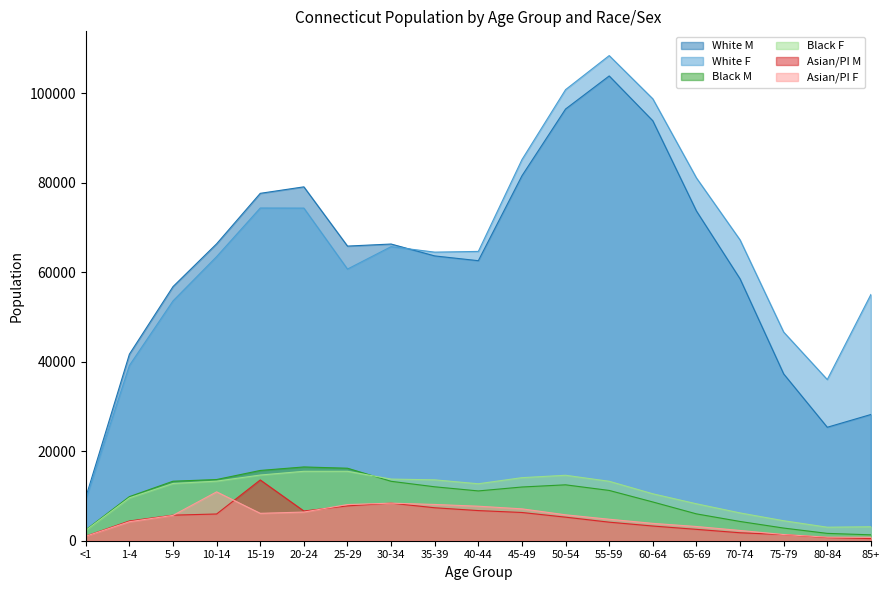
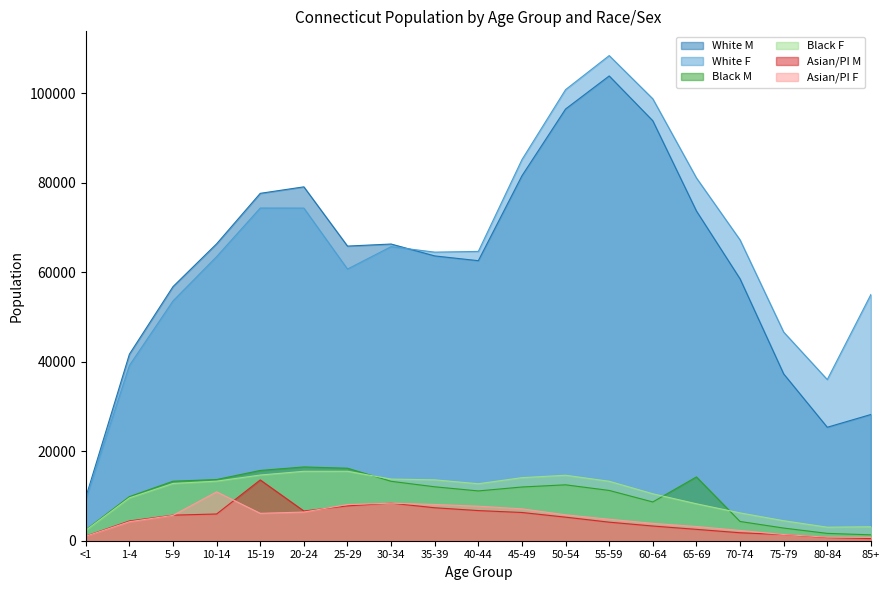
Black M, 65-69: 6000 -> 14000
